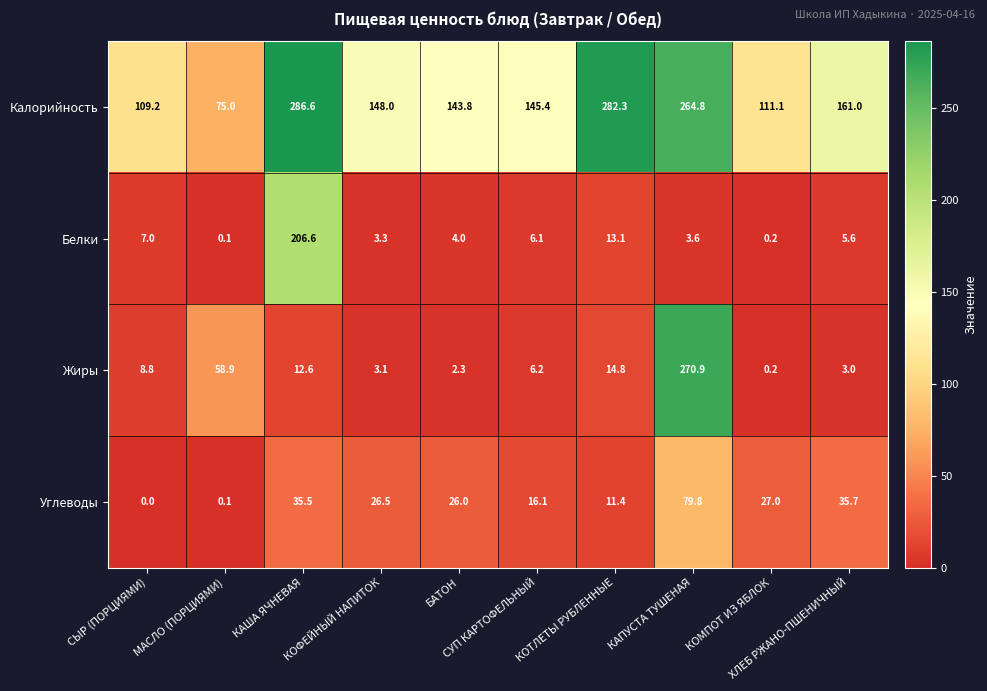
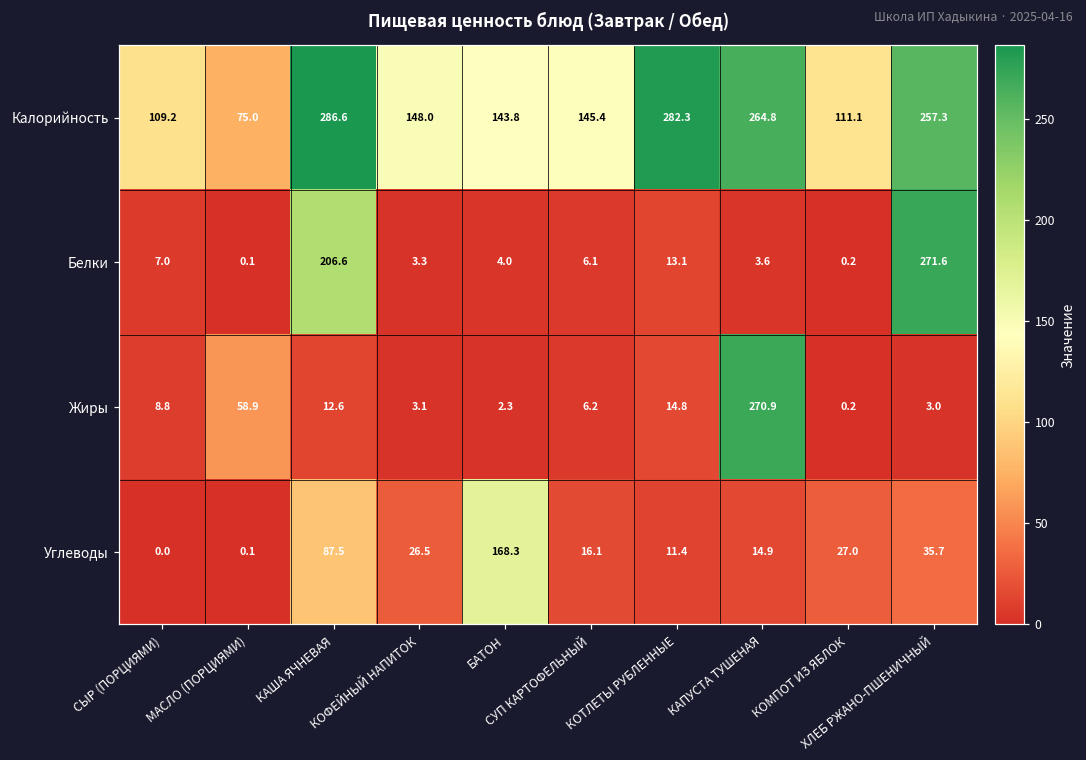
Калорийность, ХЛЕБ РЖАНО-ПШЕНИЧНЫЙ: 161.0 -> 257.3
Белки, ХЛЕБ РЖАНО-ПШЕНИЧНЫЙ: 5.6 -> 271.6
Углеводы, КАША ЯЧНЕВАЯ: 35.5 -> 87.5
Углеводы, БАТОН: 26.0 -> 168.3
Углеводы, КАПУСТА ТУШЕНАЯ: 79.8 -> 14.9
